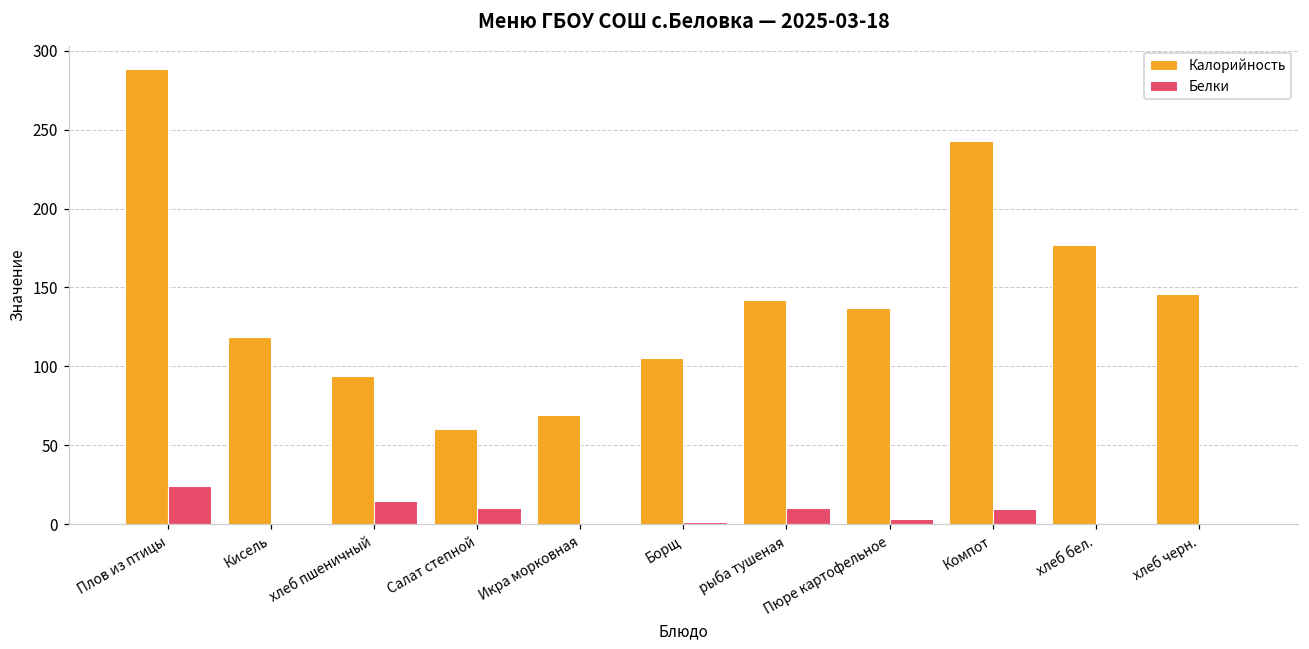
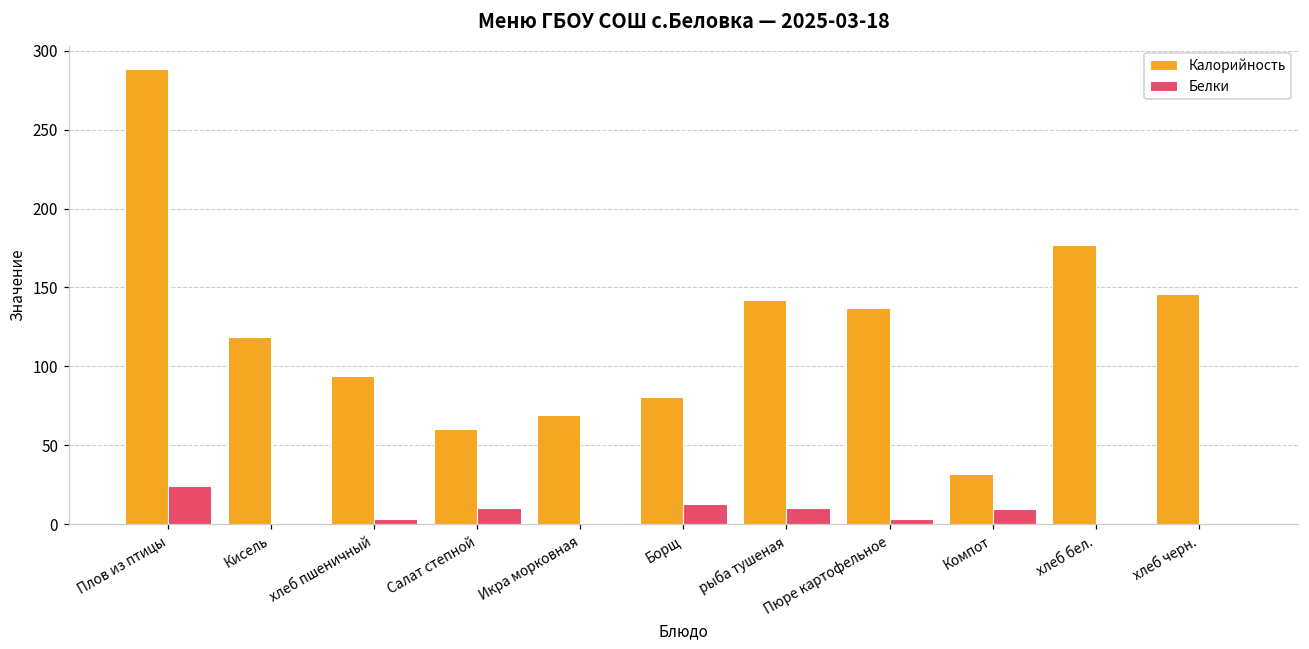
Белки, хлеб пшеничный: 15 -> 3
Калорийность, Борщ: 105 -> 80
Белки, Борщ: 2 -> 13
Калорийность, Компот: 243 -> 32
